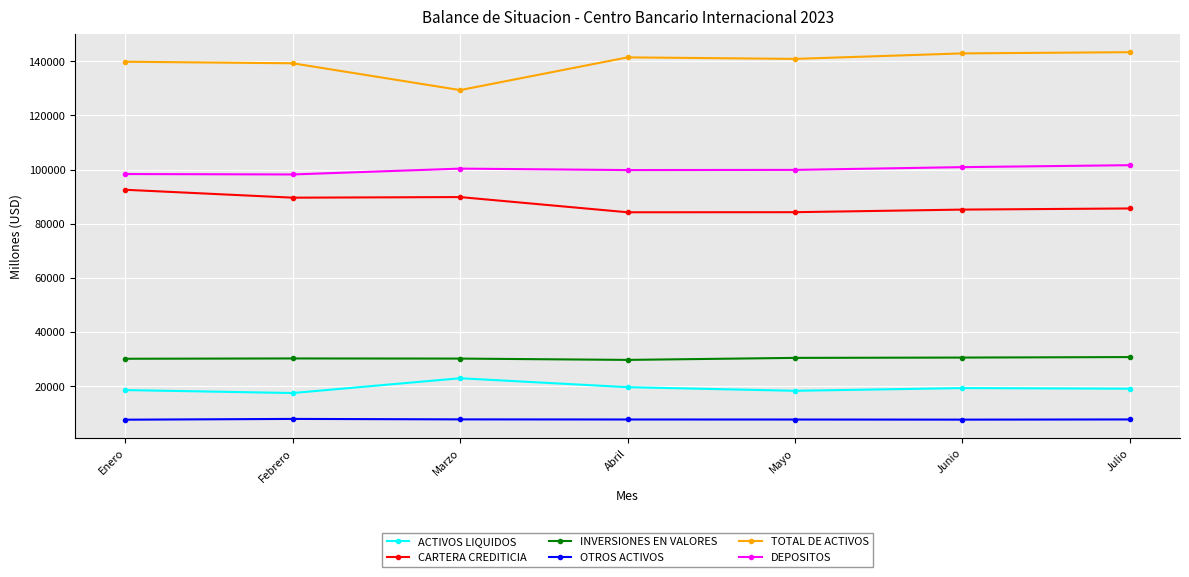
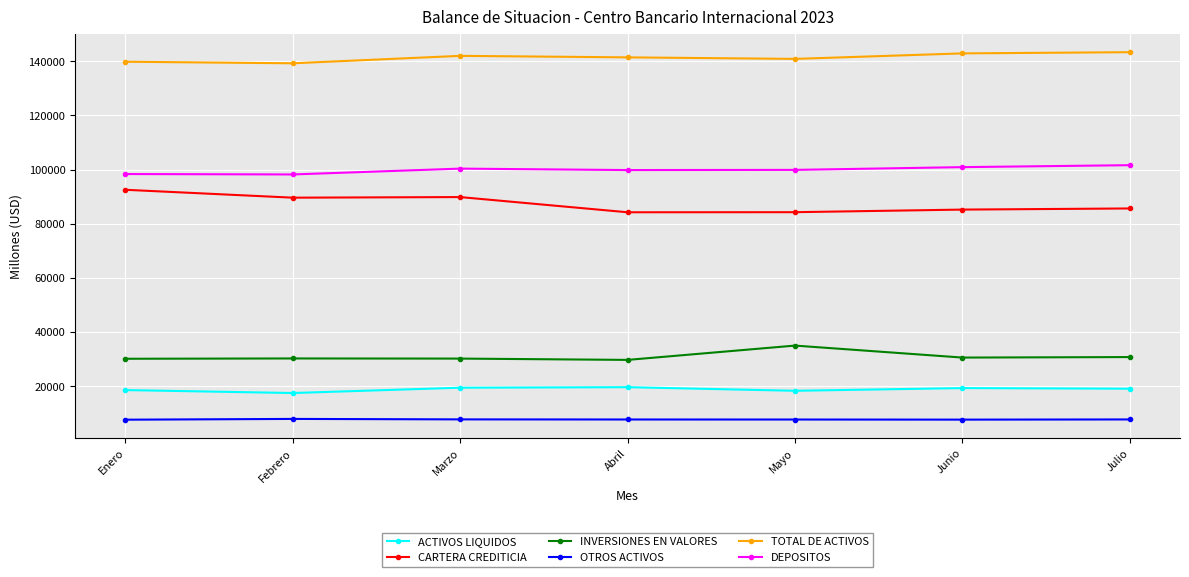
ACTIVOS LIQUIDOS, Marzo: 23000 -> 19000
TOTAL DE ACTIVOS, Marzo: 129000 -> 142000
INVERSIONES EN VALORES, Mayo: 31000 -> 35000
